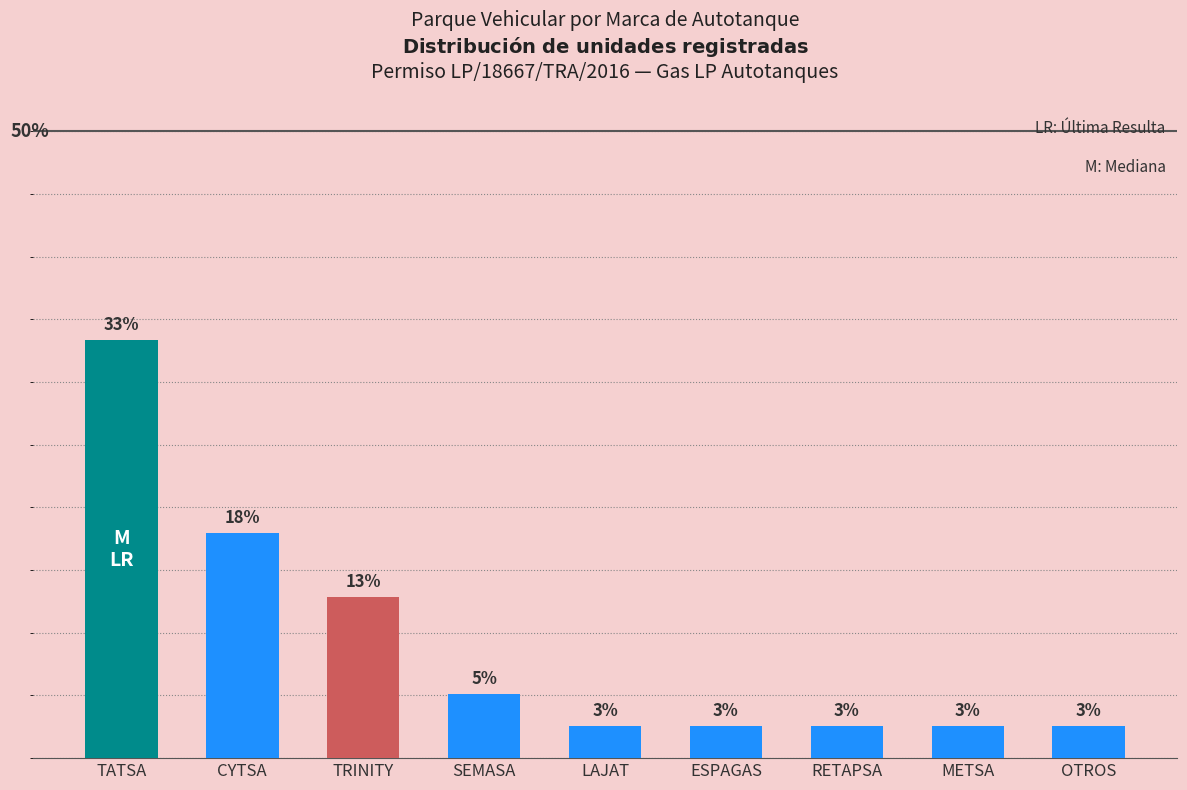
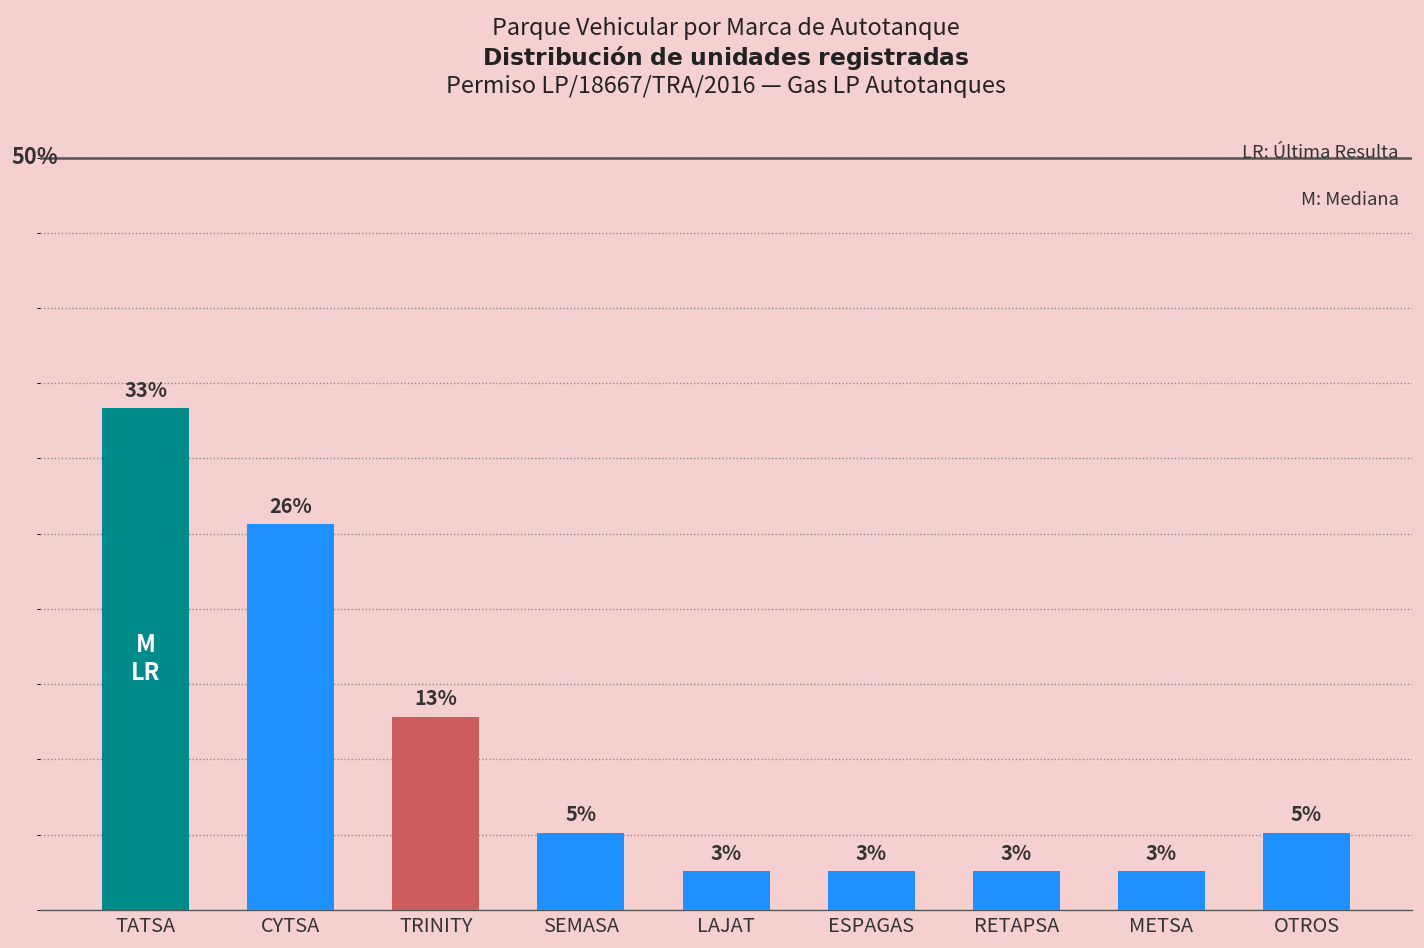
CYTSA: 18% -> 26%
OTROS: 3% -> 5%
